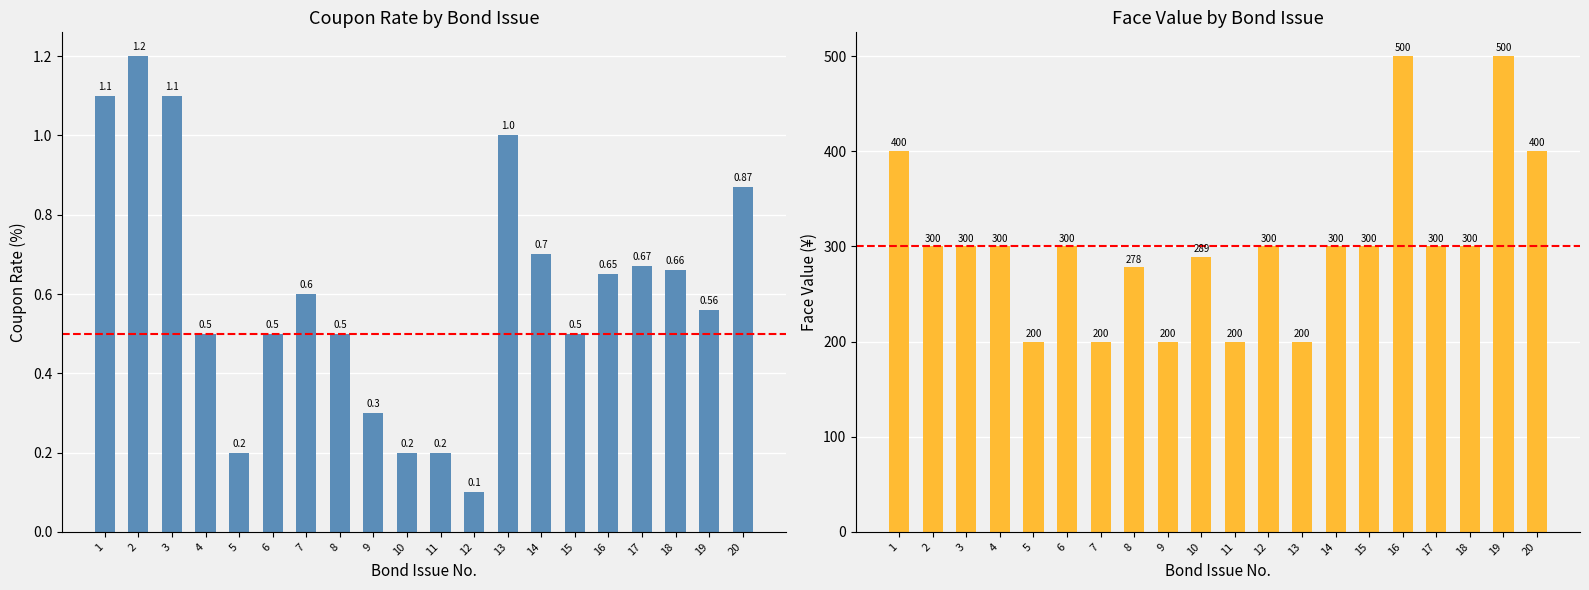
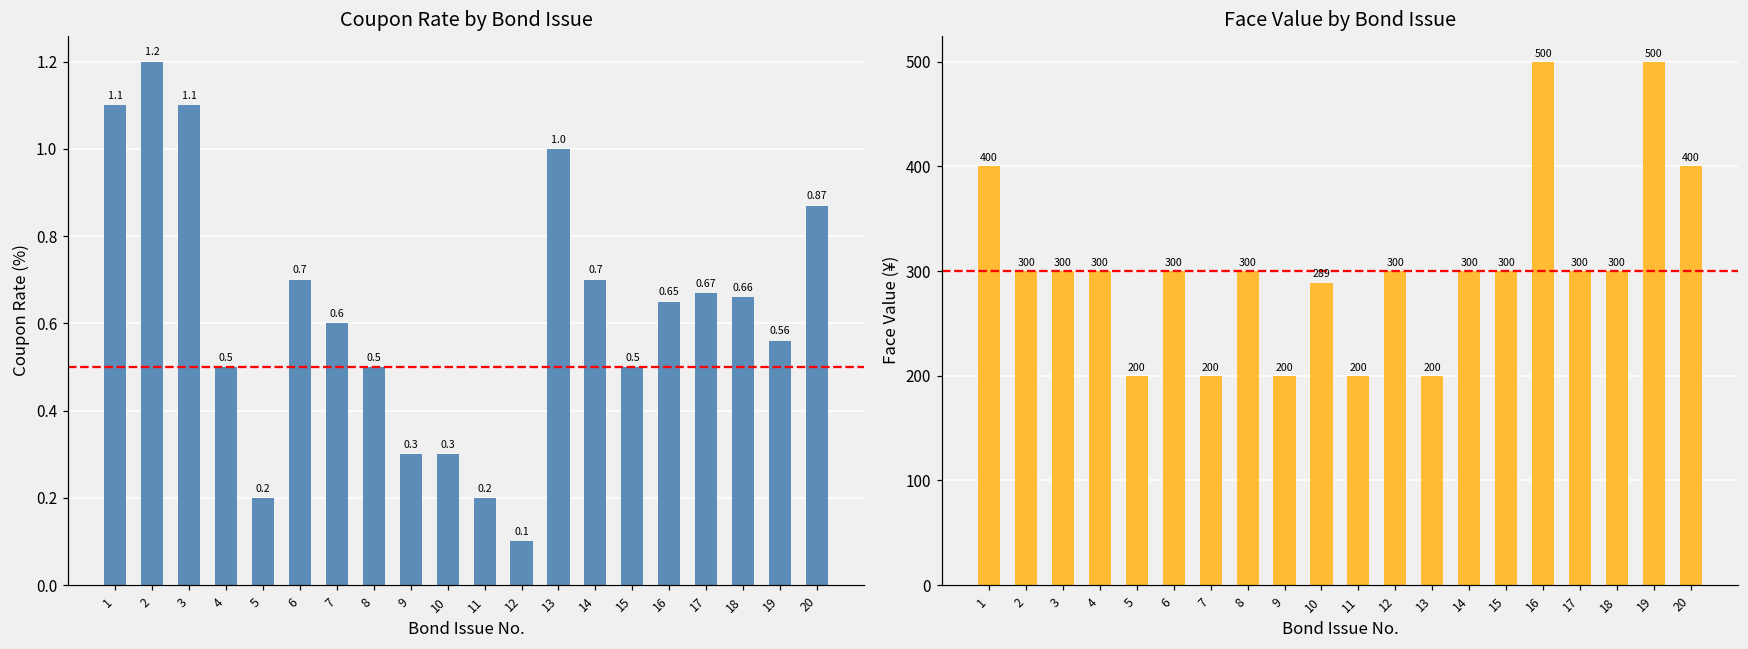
Coupon Rate by Bond Issue, 6: 0.5 -> 0.7
Coupon Rate by Bond Issue, 10: 0.2 -> 0.3
Face Value by Bond Issue, 8: 278 -> 300
